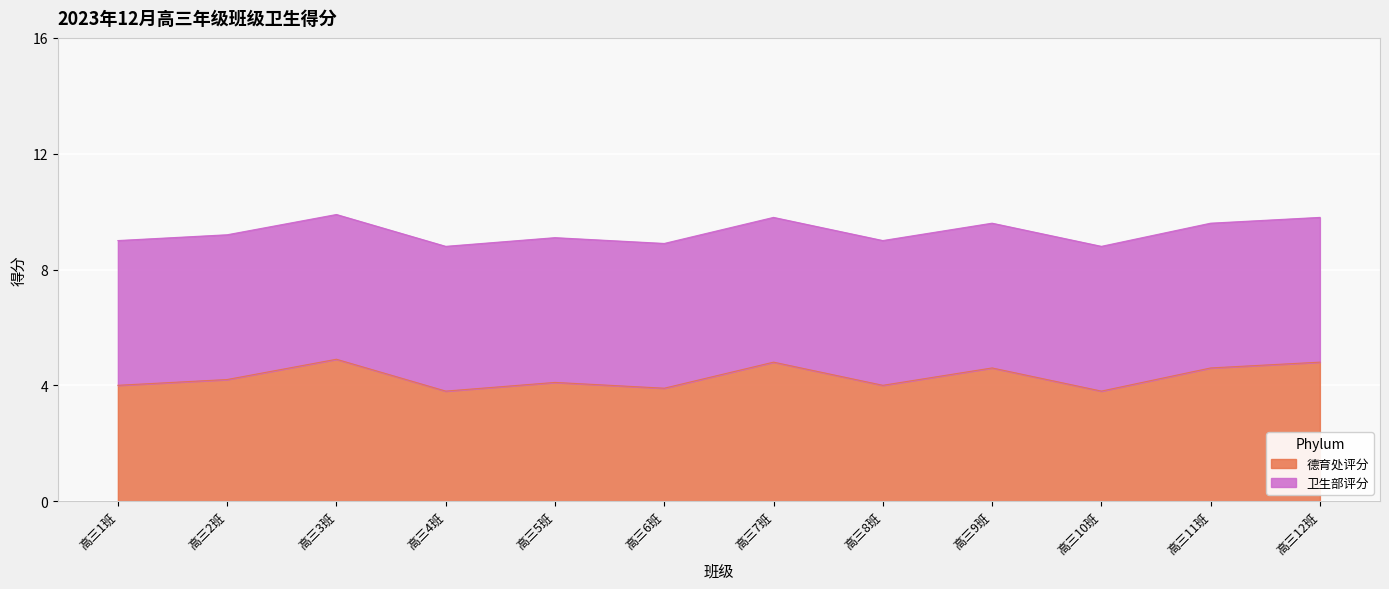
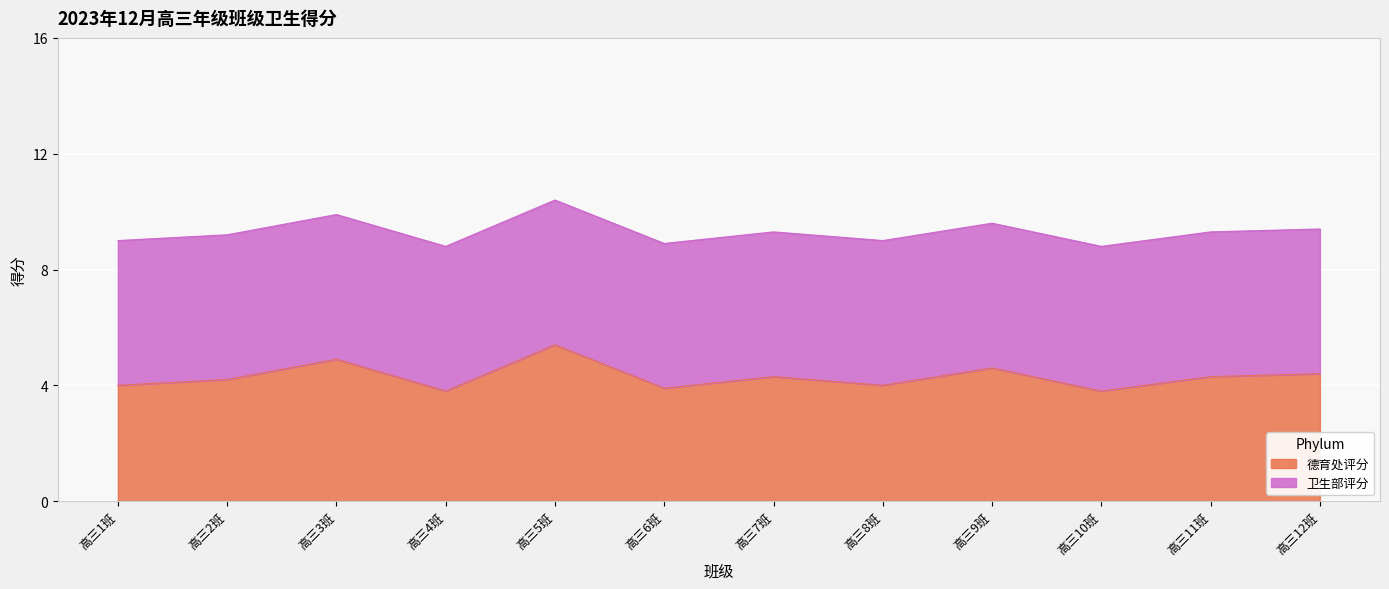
德育处评分, 高三5班: 4.1 -> 5.4
德育处评分, 高三7班: 4.8 -> 4.3
德育处评分, 高三11班: 4.6 -> 4.3
德育处评分, 高三12班: 4.8 -> 4.4
